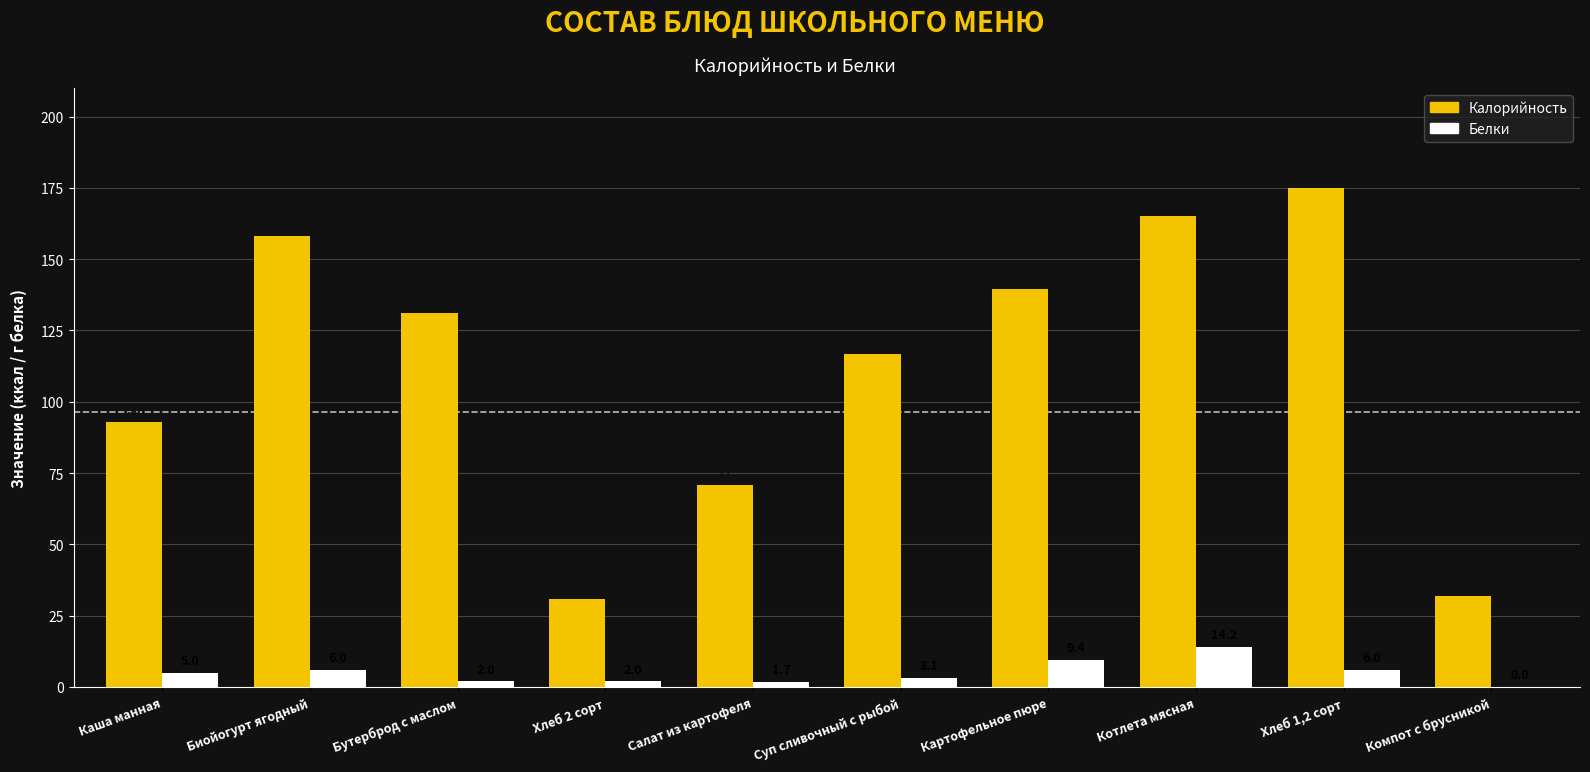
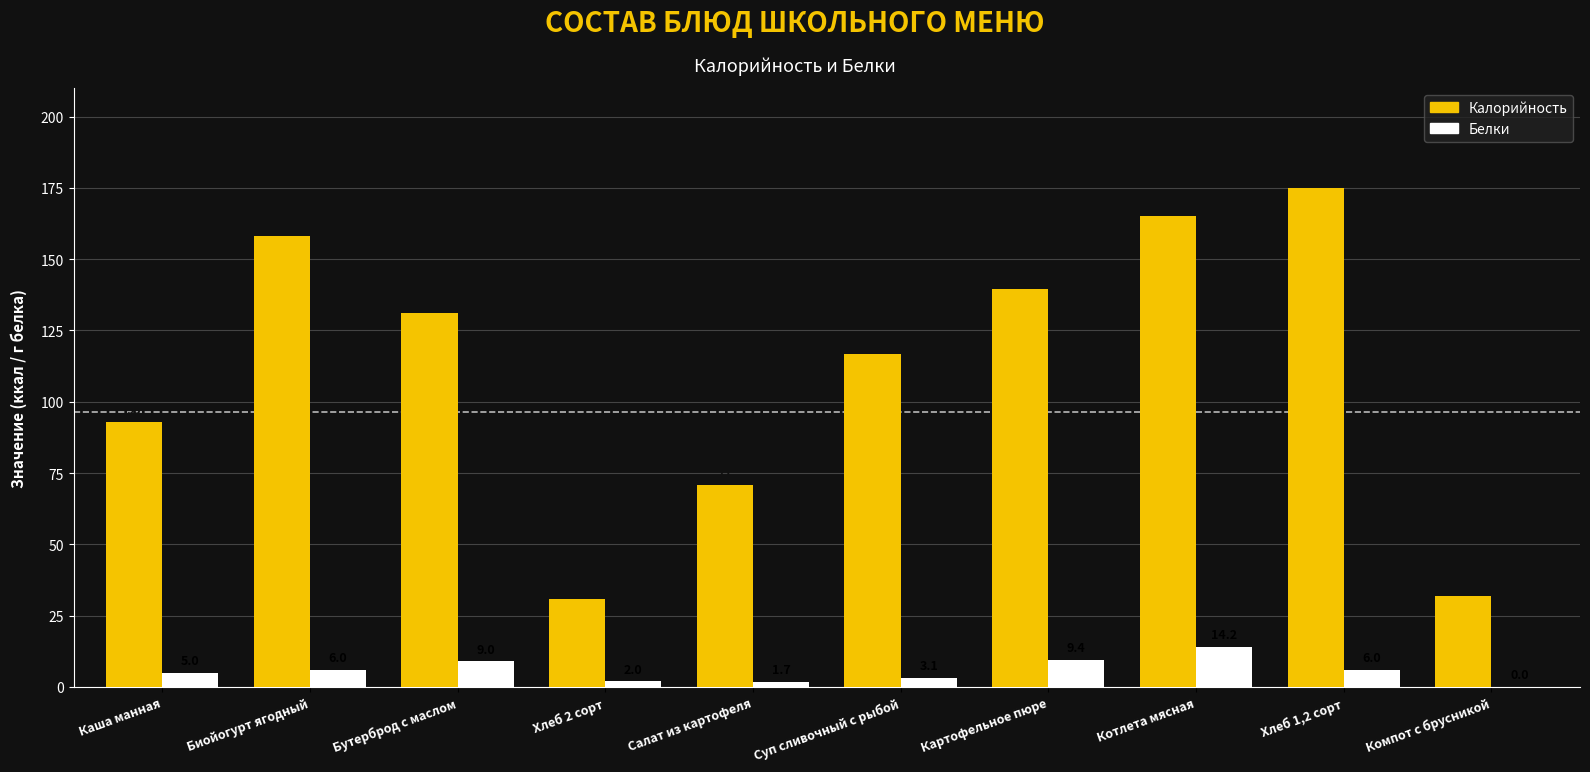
Белки, Бутерброд с маслом: 2 -> 9
